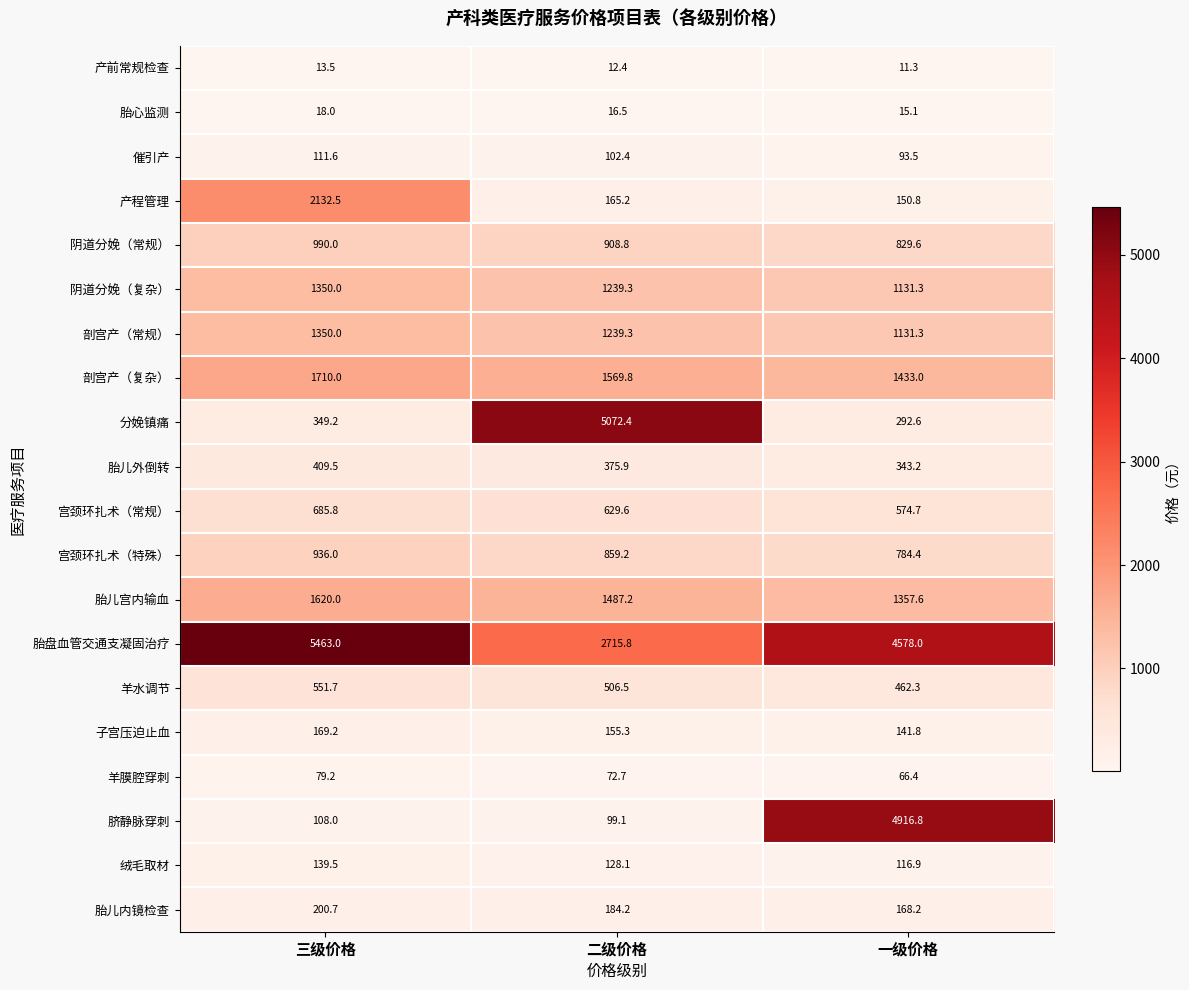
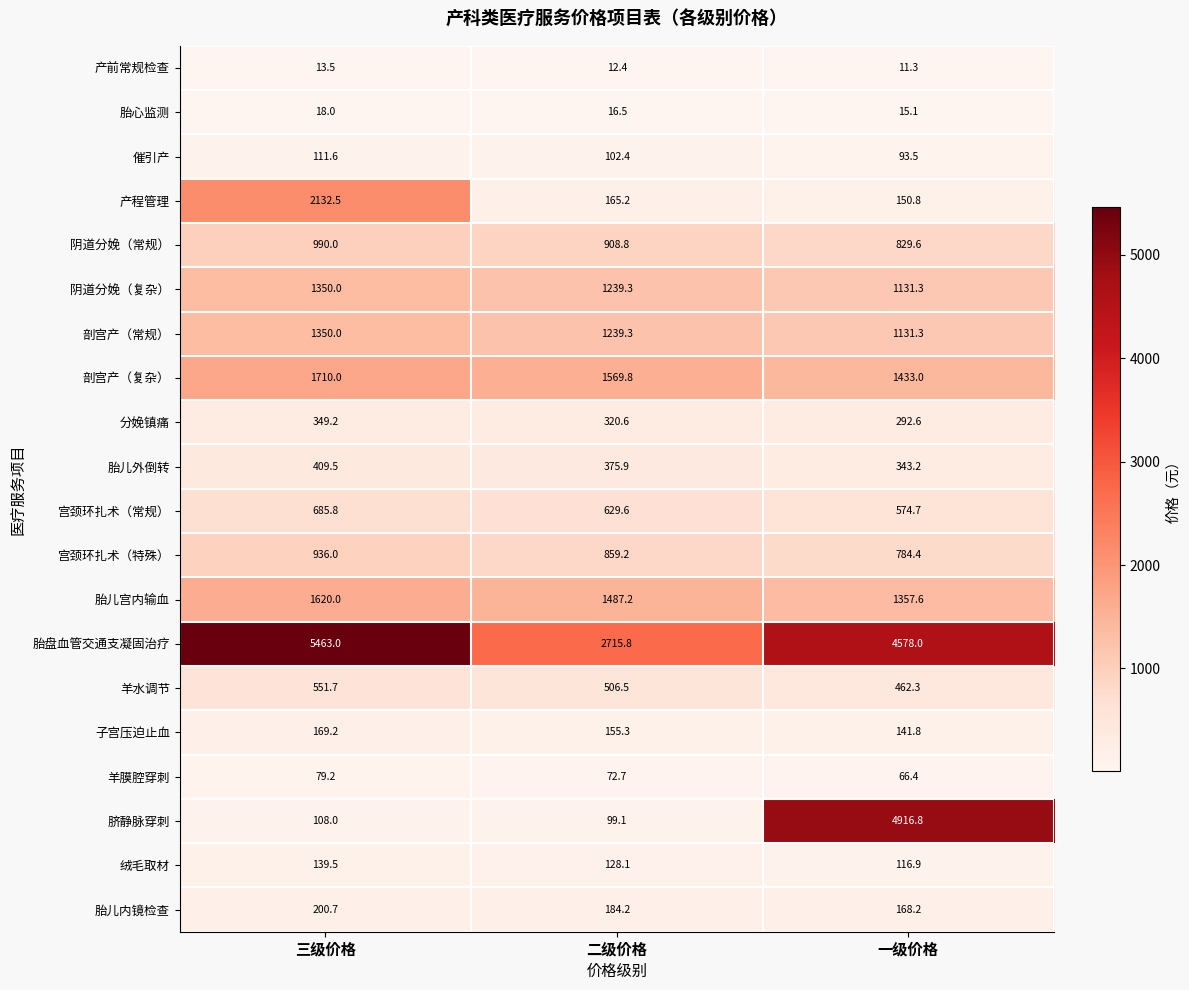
分娩镇痛, 二级价格: 5072.4 -> 320.6
